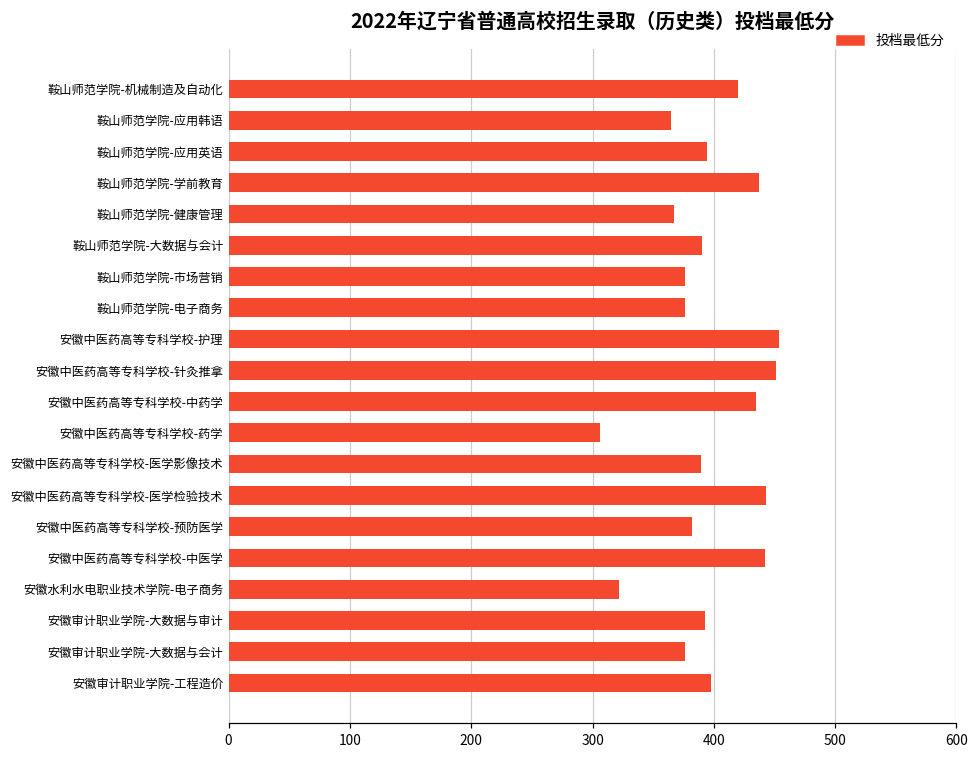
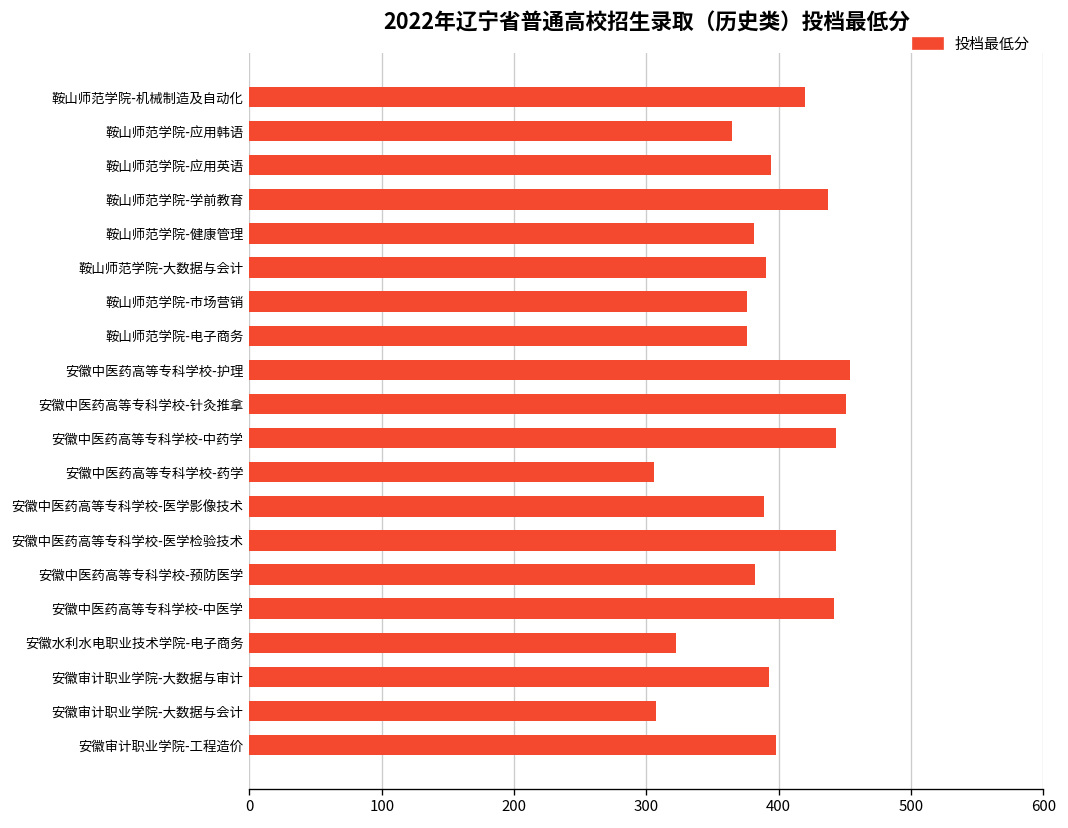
鞍山师范学院-健康管理: 367 -> 381
安徽中医药高等专科学校-中药学: 435 -> 443
安徽审计职业学院-大数据与会计: 376 -> 307
